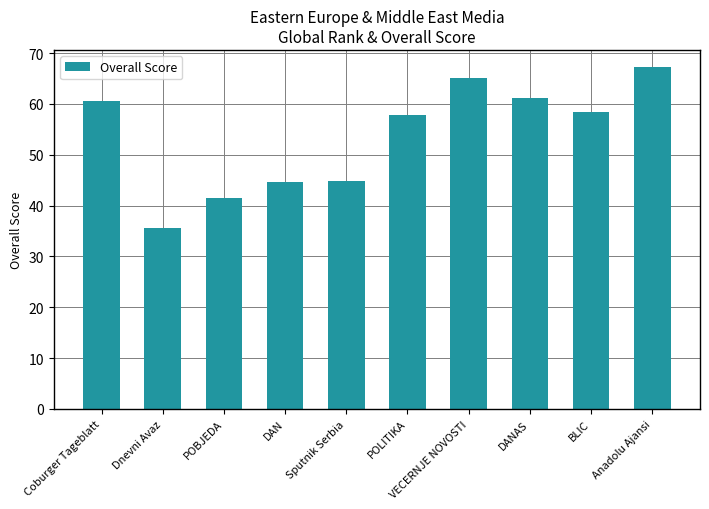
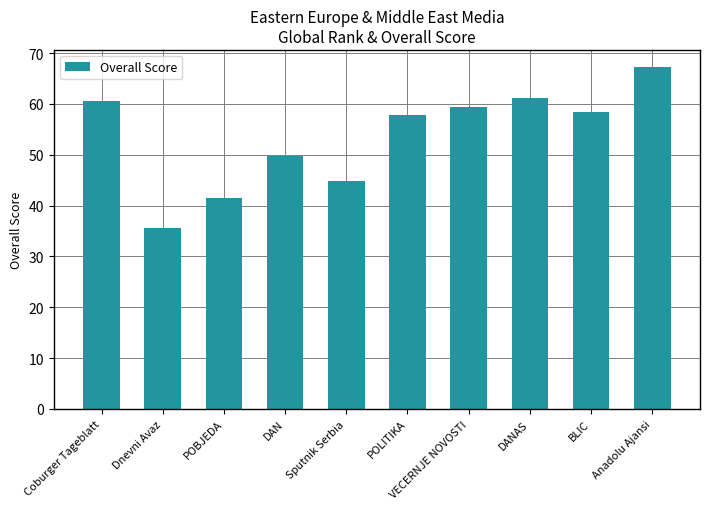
DAN: 45 -> 50
VECERNJE NOVOSTI: 65 -> 59
